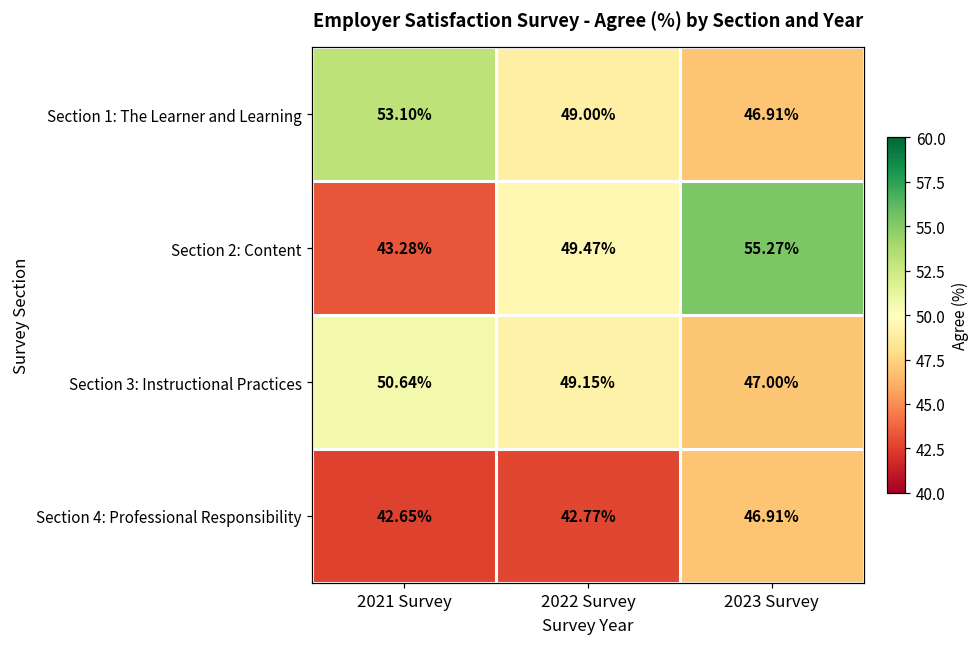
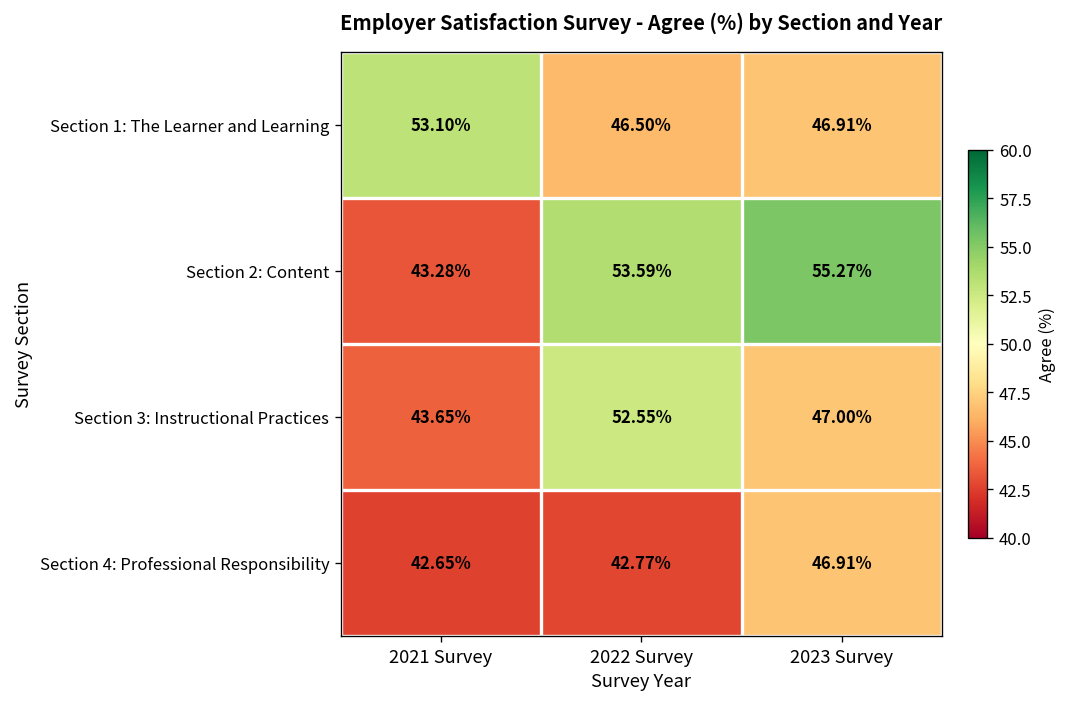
Section 1: The Learner and Learning, 2022 Survey: 49.00% -> 46.50%
Section 2: Content, 2022 Survey: 49.47% -> 53.59%
Section 3: Instructional Practices, 2021 Survey: 50.64% -> 43.65%
Section 3: Instructional Practices, 2022 Survey: 49.15% -> 52.55%
